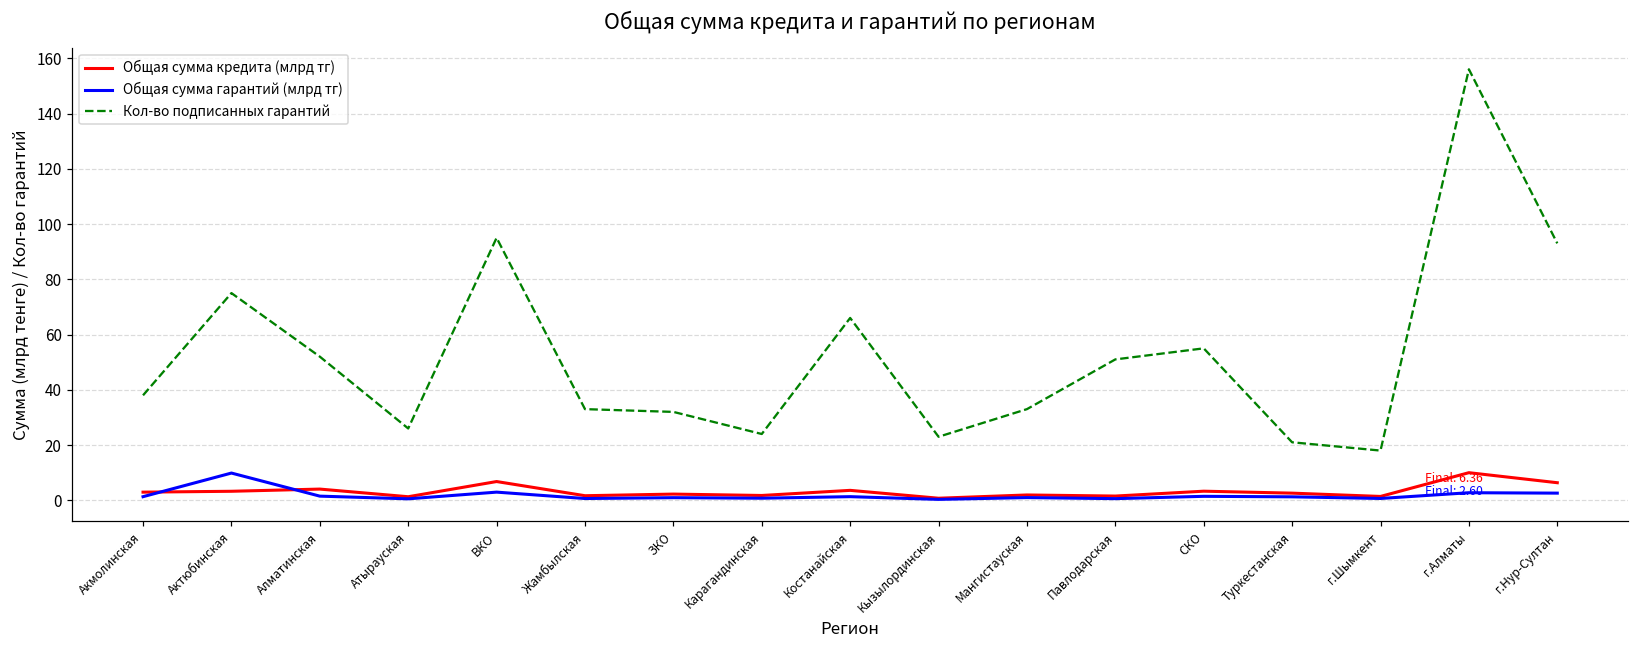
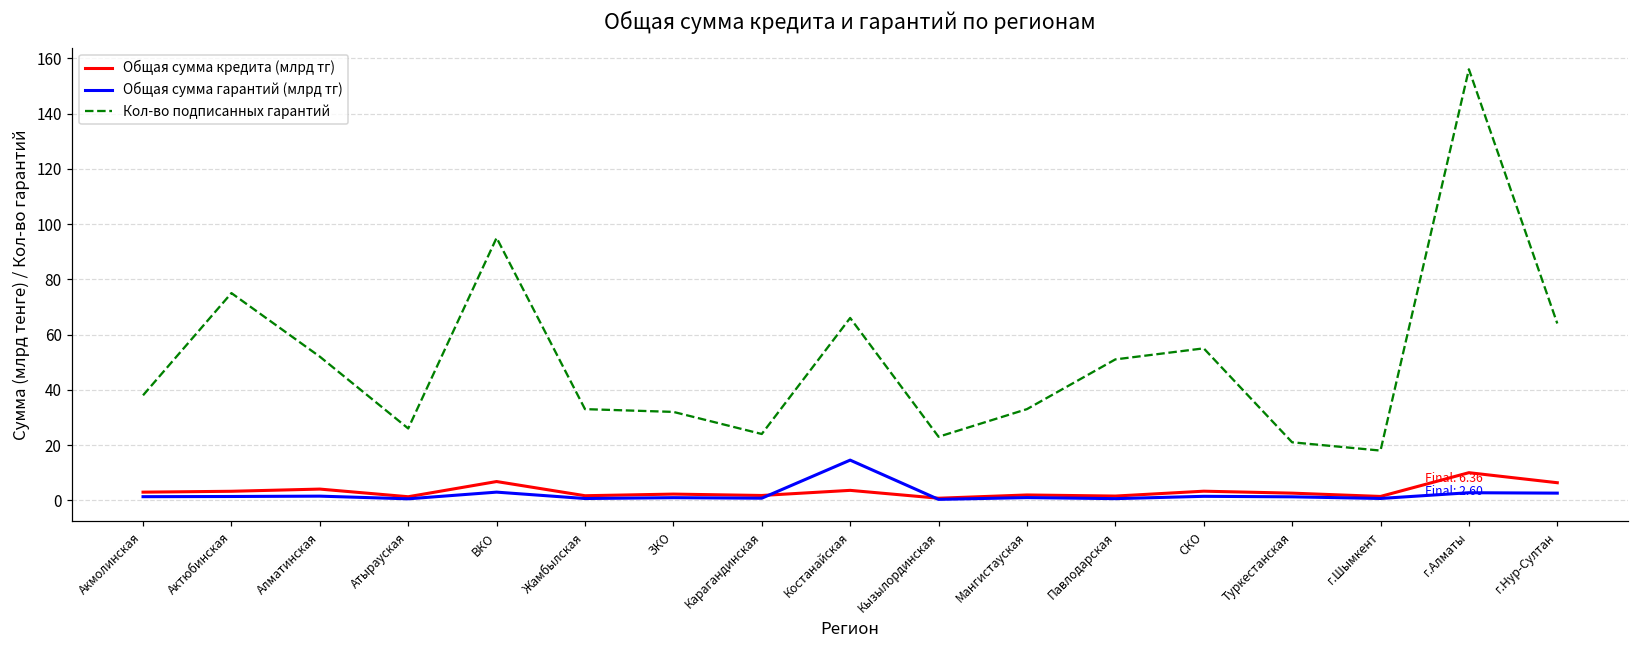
Общая сумма гарантий (млрд тг), Актюбинская: 10 -> 1
Общая сумма гарантий (млрд тг), Костанайская: 1 -> 15
Кол-во подписанных гарантий, г.Нур-Султан: 93 -> 64
